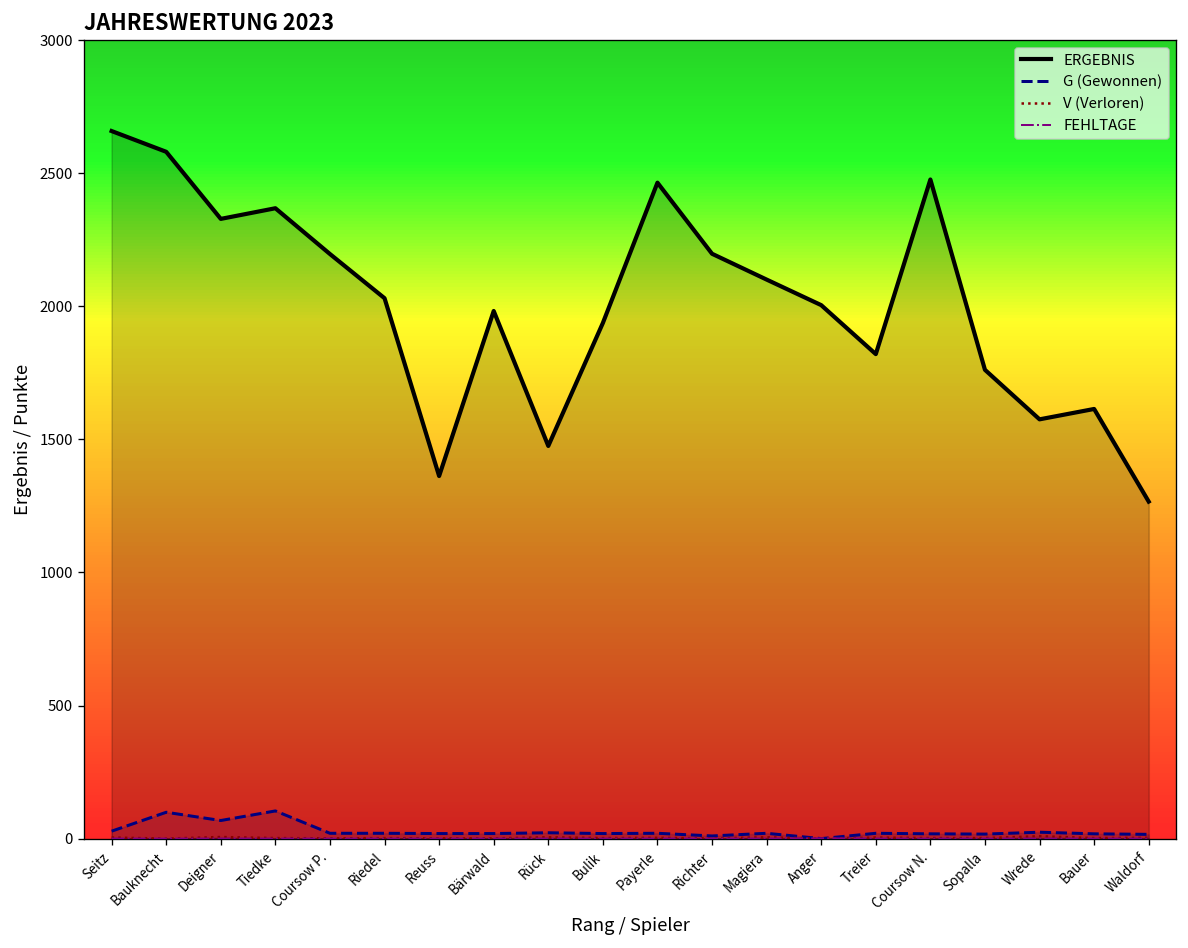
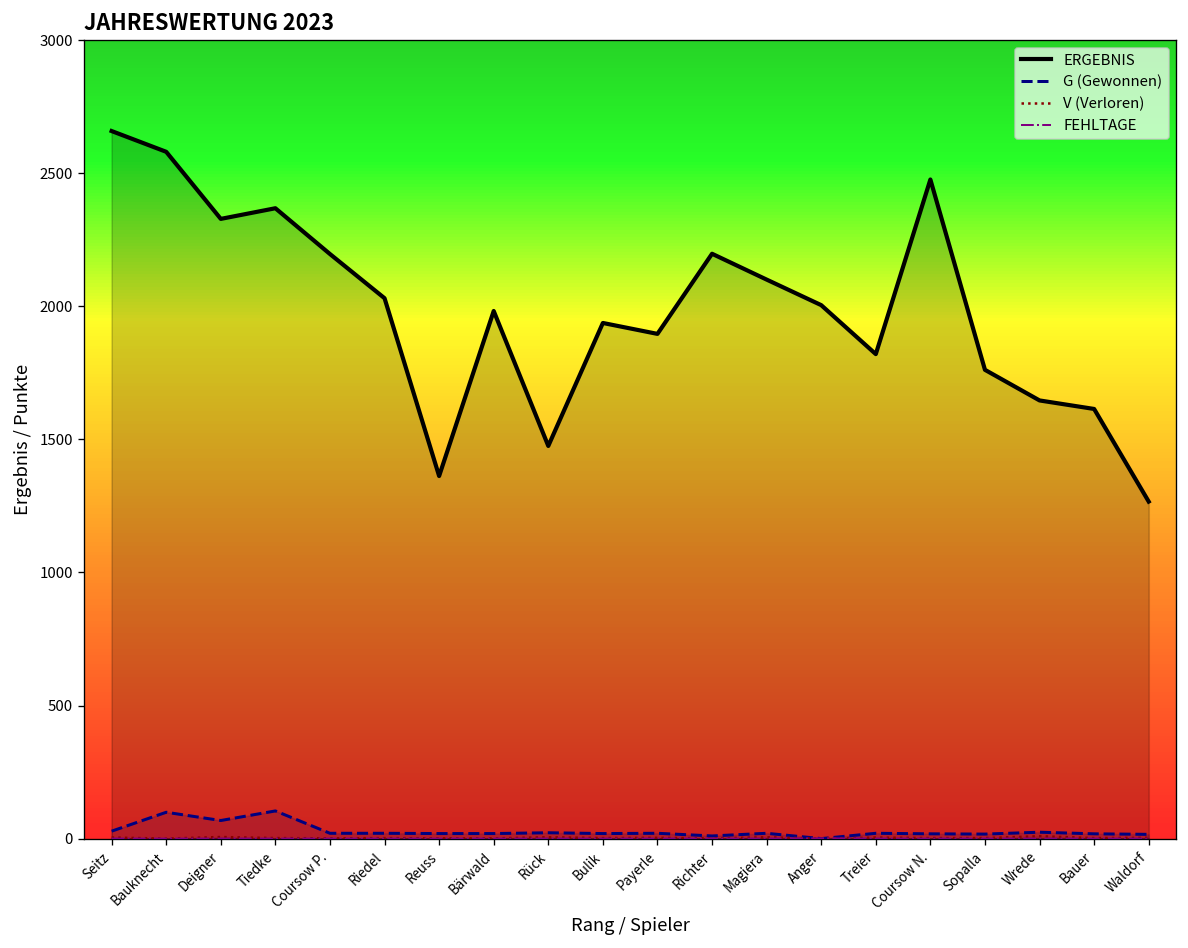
ERGEBNIS, Payerle: 2460 -> 1900
ERGEBNIS, Wrede: 1580 -> 1650
